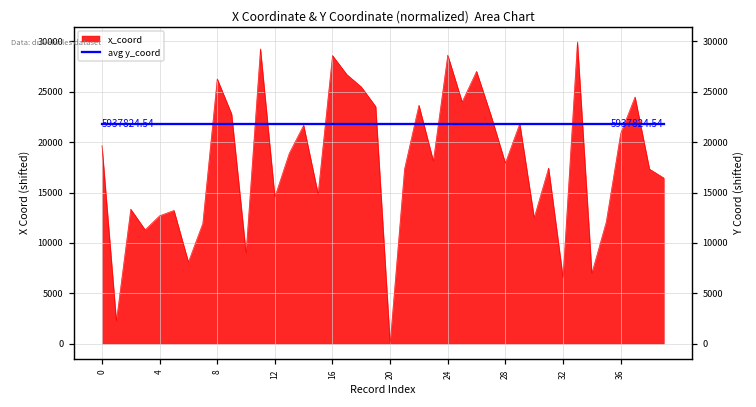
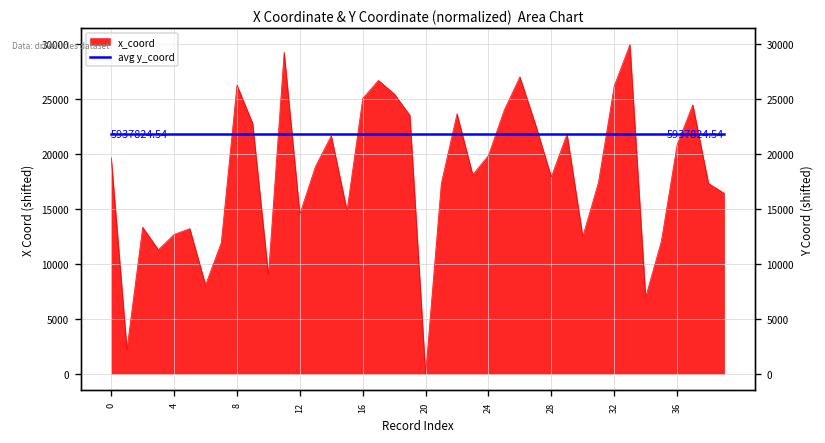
x_coord, 16: 29000 -> 25000
x_coord, 24: 29000 -> 20000
x_coord, 32: 7000 -> 26000
